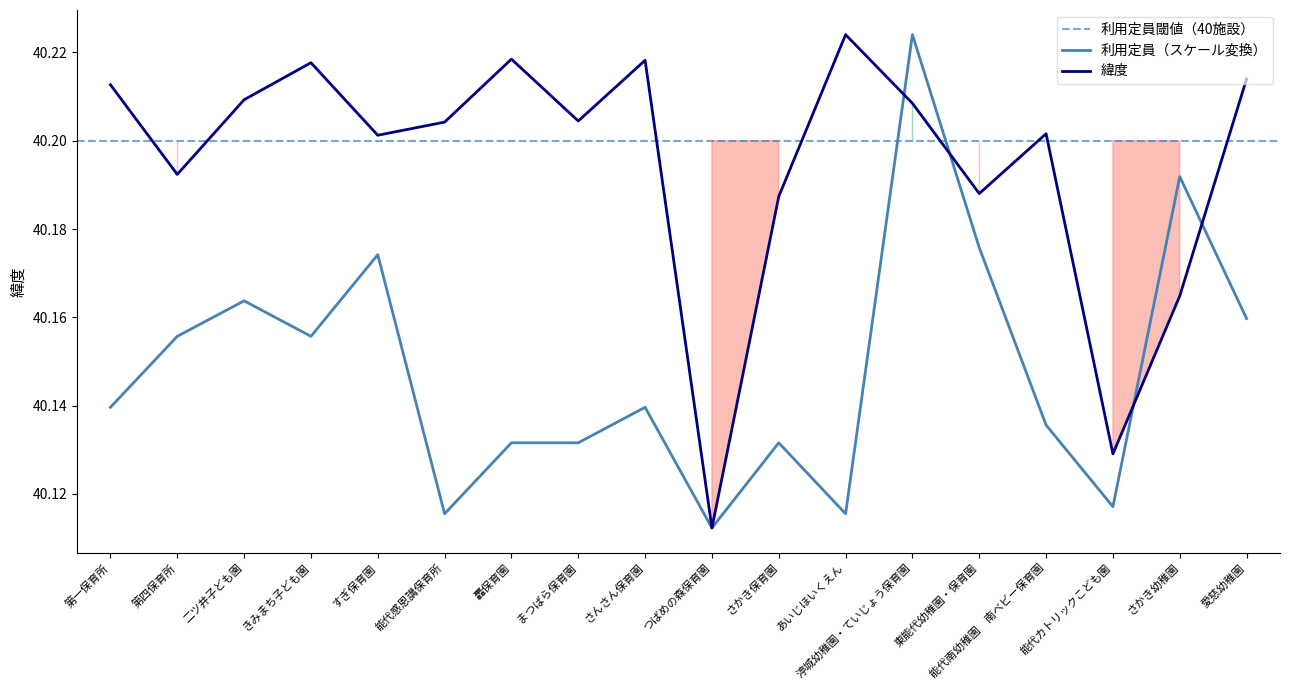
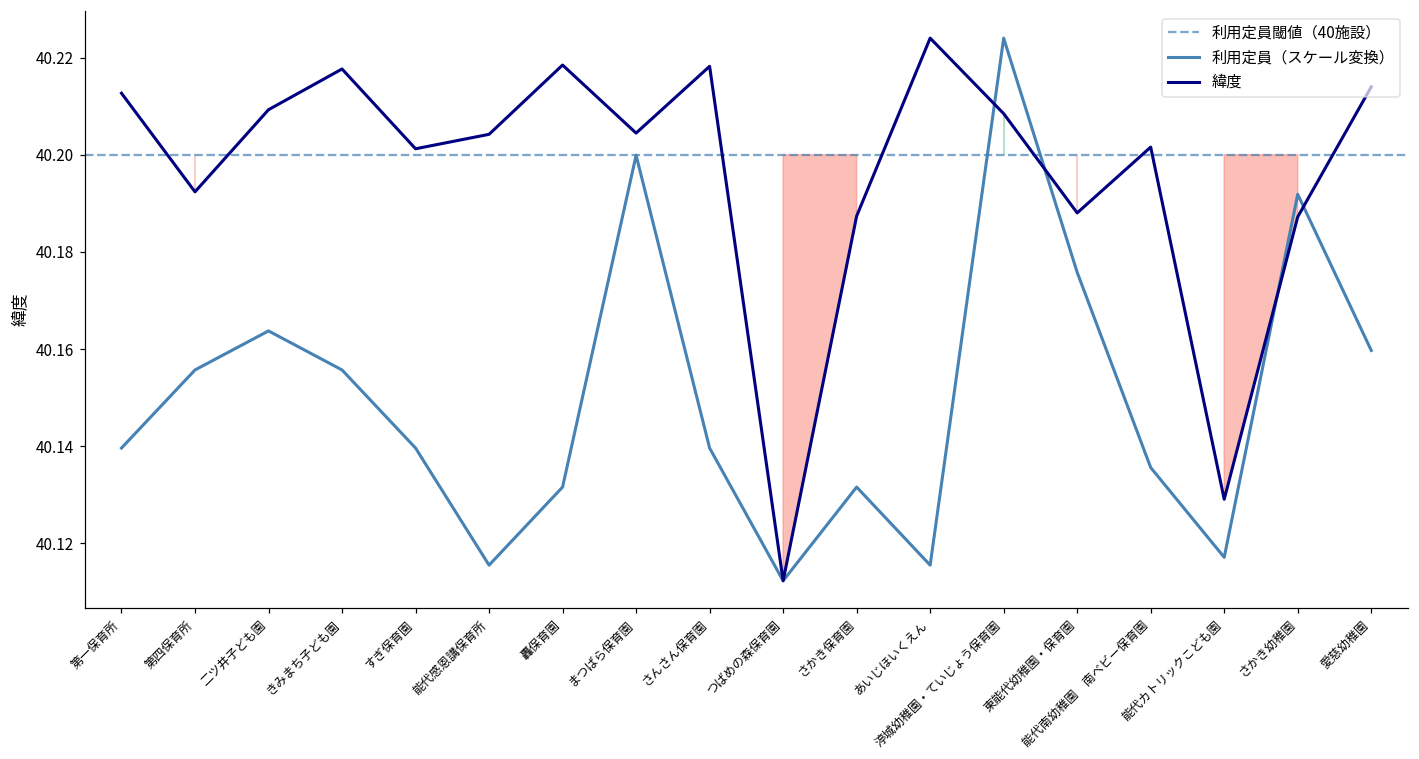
利用定員（スケール変換）, すぎ保育園: 40.174 -> 40.140
利用定員（スケール変換）, まつばら保育園: 40.132 -> 40.200
緯度, さかき幼稚園: 40.165 -> 40.187
